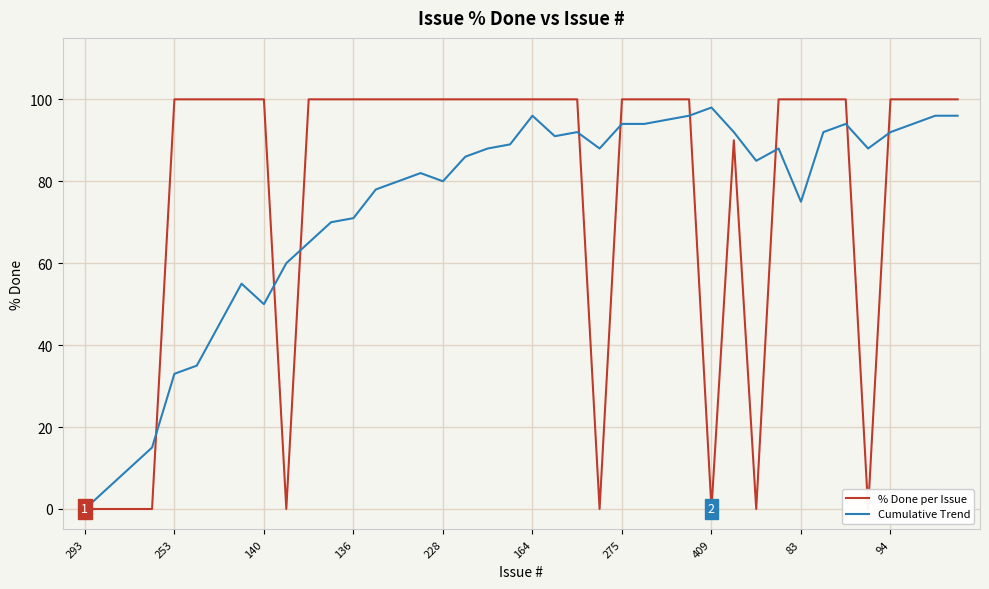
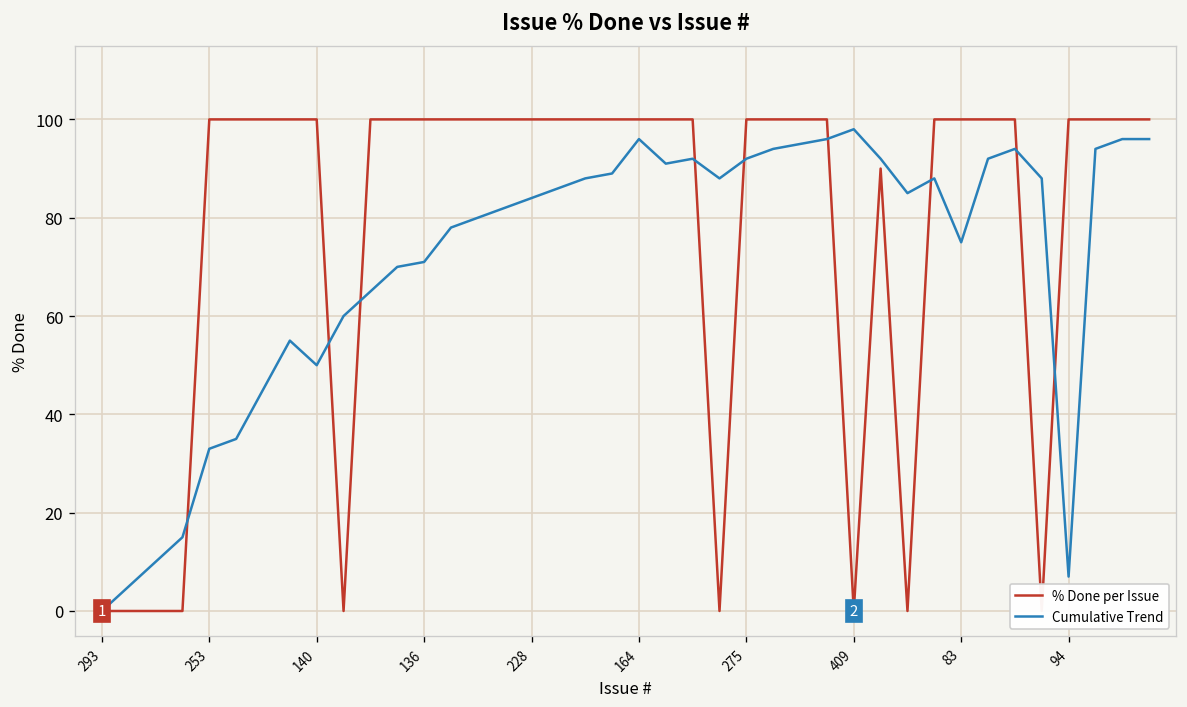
Cumulative Trend, 228: 80 -> 84
Cumulative Trend, 275: 94 -> 92
Cumulative Trend, 94: 92 -> 7
